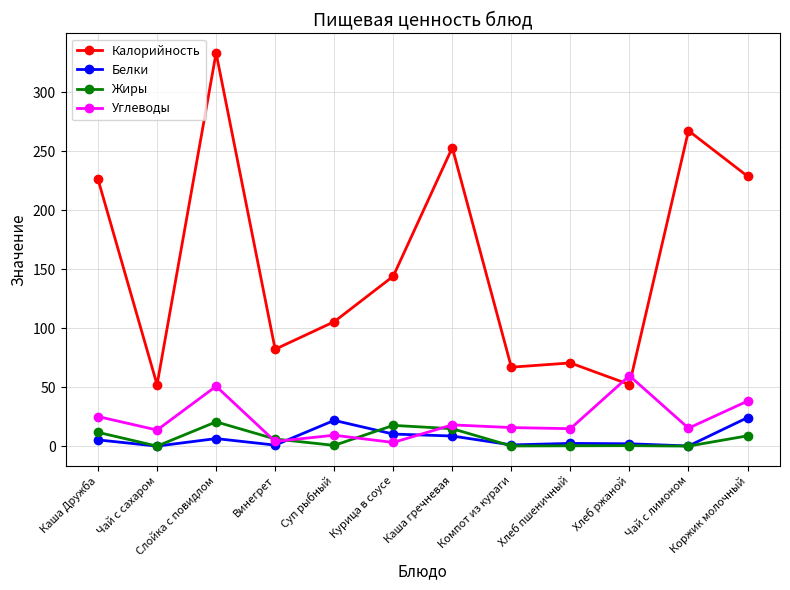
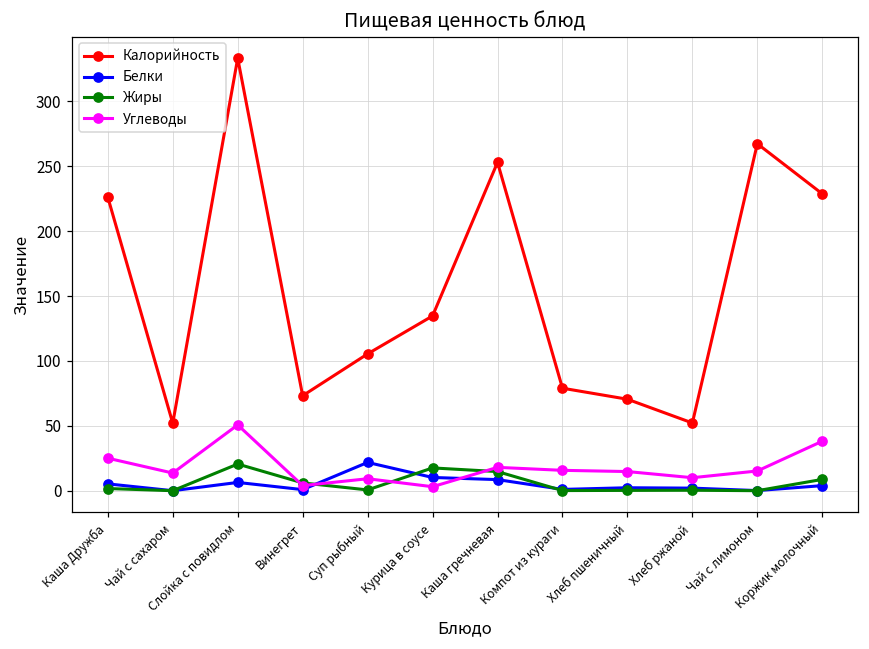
Жиры, Каша Дружба: 12 -> 2
Калорийность, Винегрет: 82 -> 73
Калорийность, Курица в соусе: 144 -> 135
Калорийность, Компот из кураги: 67 -> 79
Углеводы, Хлеб ржаной: 60 -> 10
Белки, Коржик молочный: 24 -> 4
